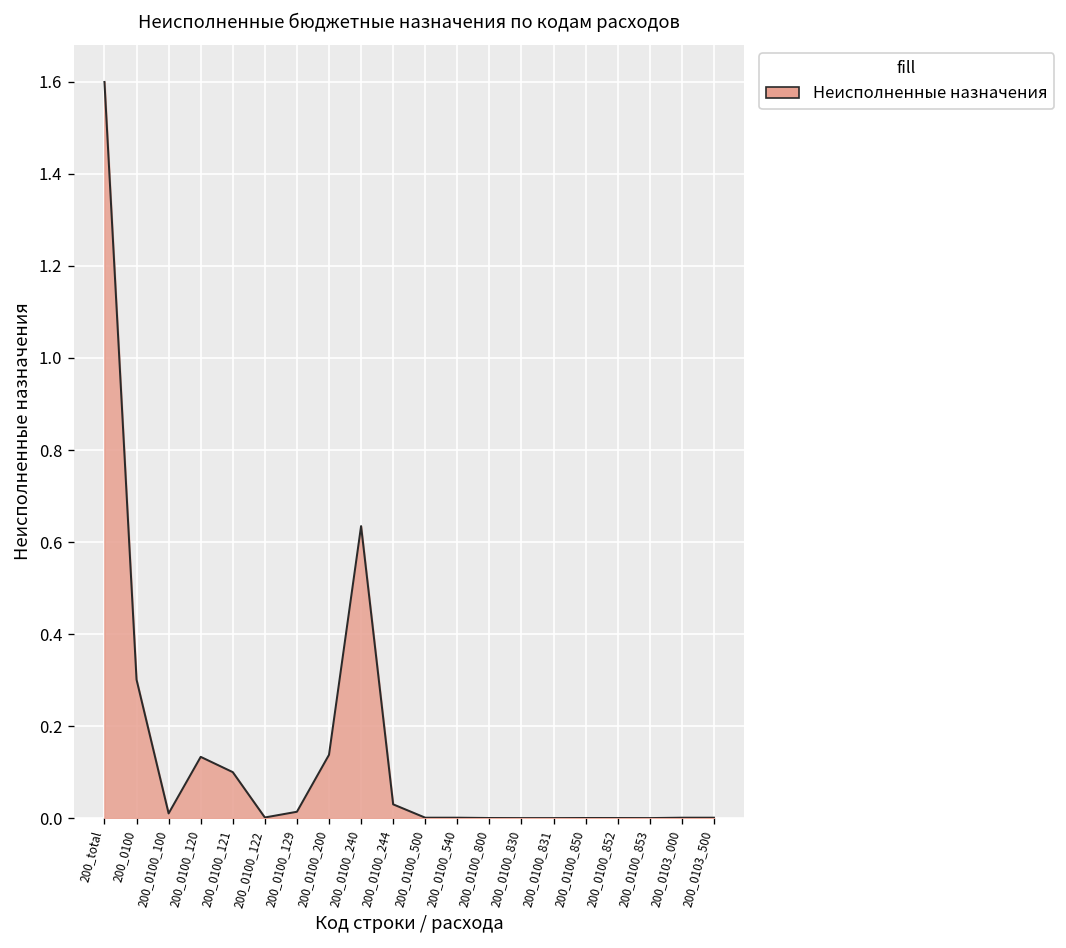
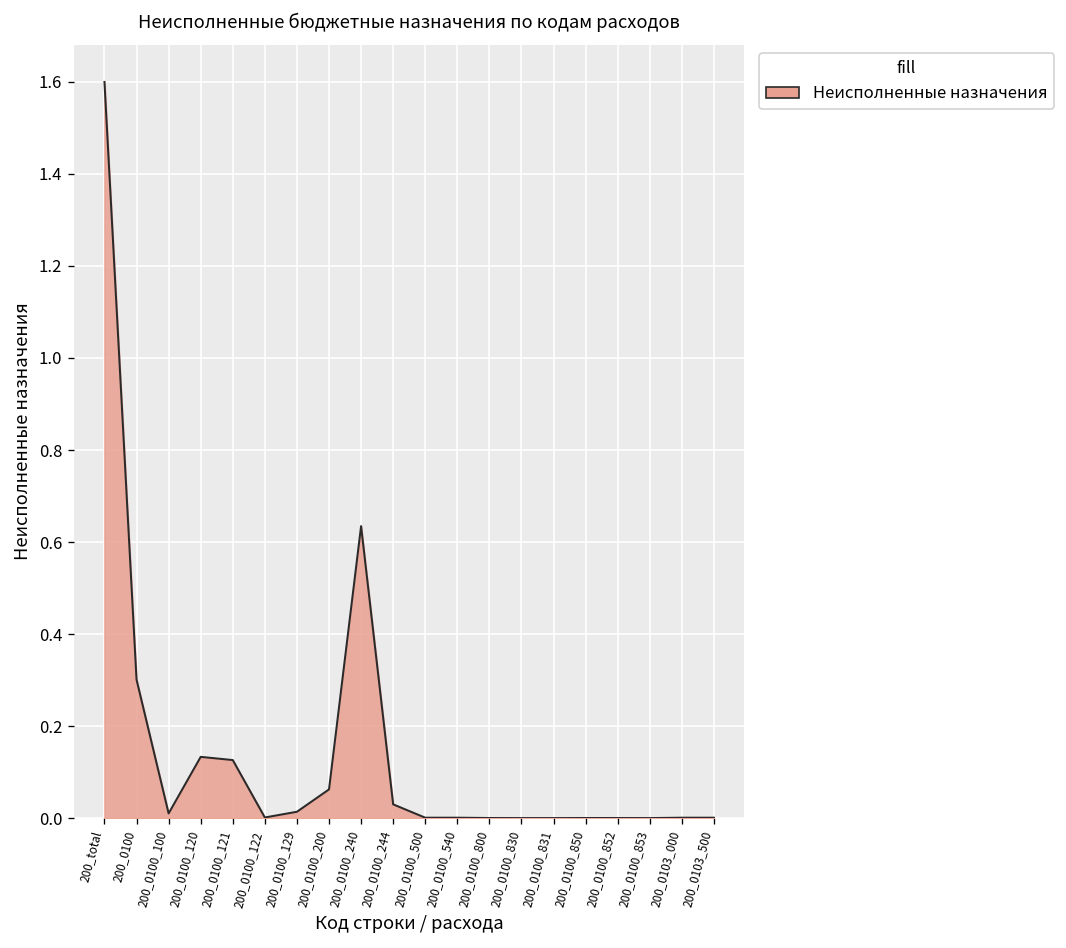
200_0100_121: 0.10 -> 0.13
200_0100_200: 0.14 -> 0.06
